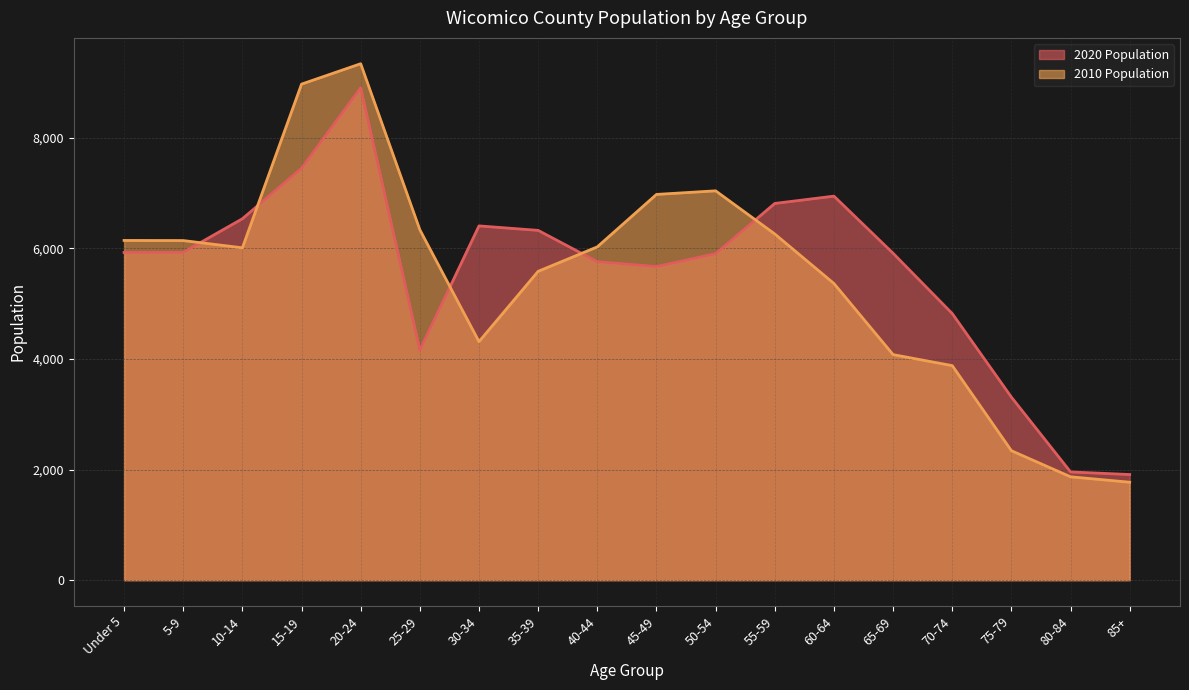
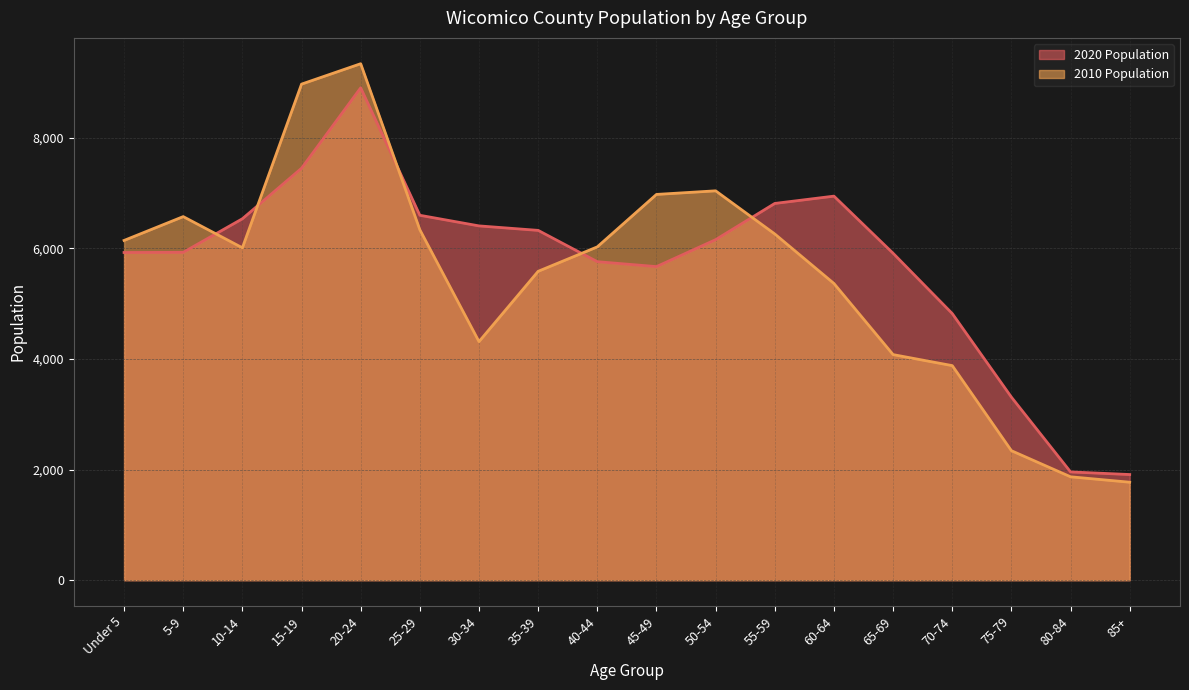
2010 Population, 5-9: 6,100 -> 6,600
2020 Population, 25-29: 4,200 -> 6,600
2020 Population, 50-54: 5,900 -> 6,200
